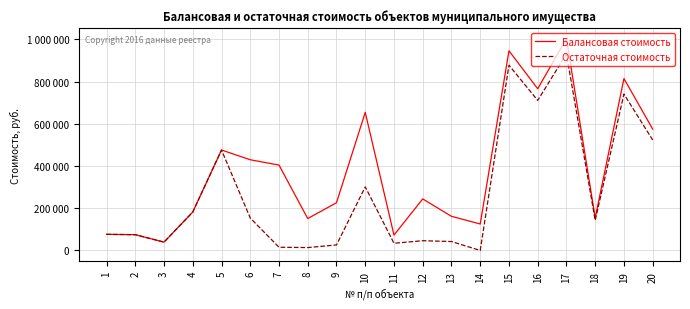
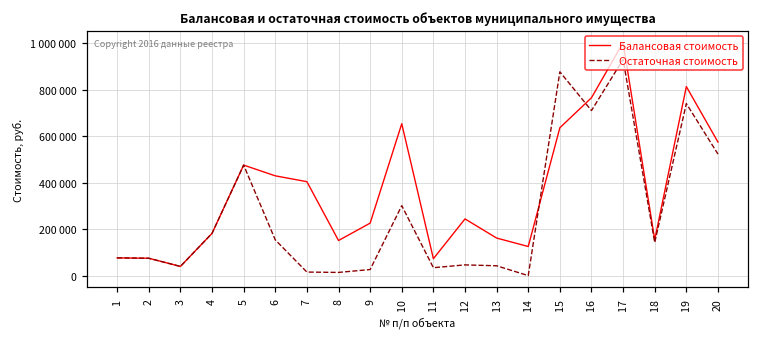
Балансовая стоимость, 15: 950000 -> 640000
